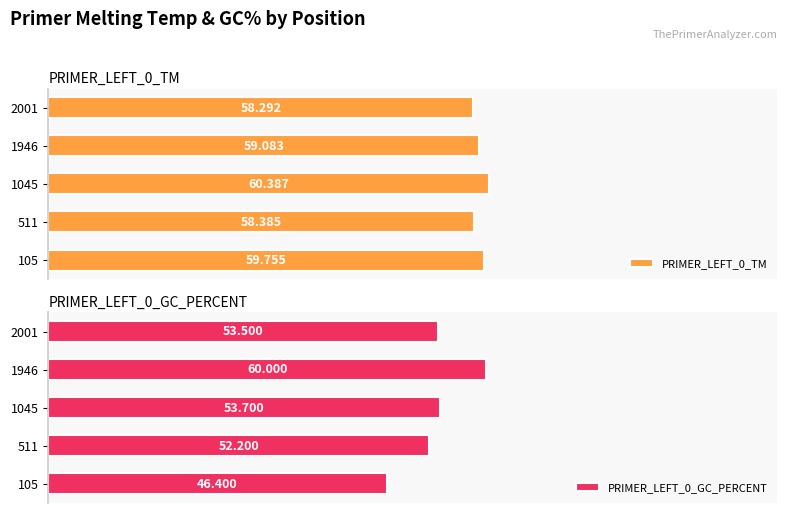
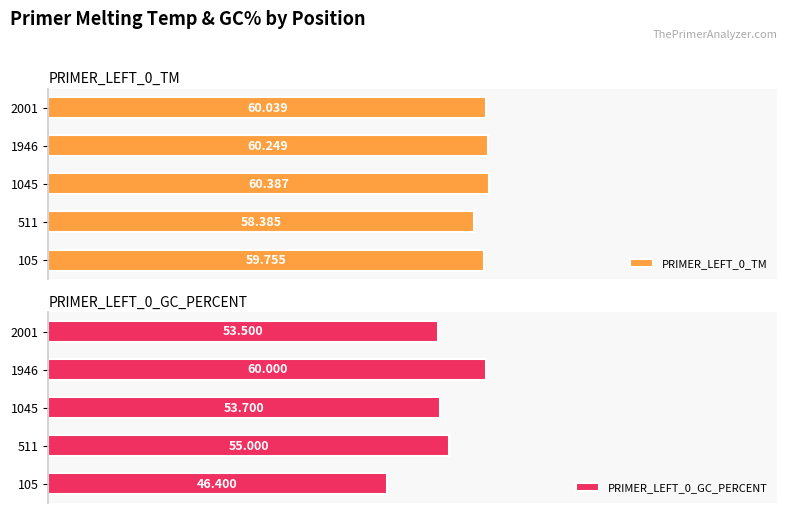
PRIMER_LEFT_0_TM, 2001: 58.292 -> 60.039
PRIMER_LEFT_0_TM, 1946: 59.083 -> 60.249
PRIMER_LEFT_0_GC_PERCENT, 511: 52.200 -> 55.000
